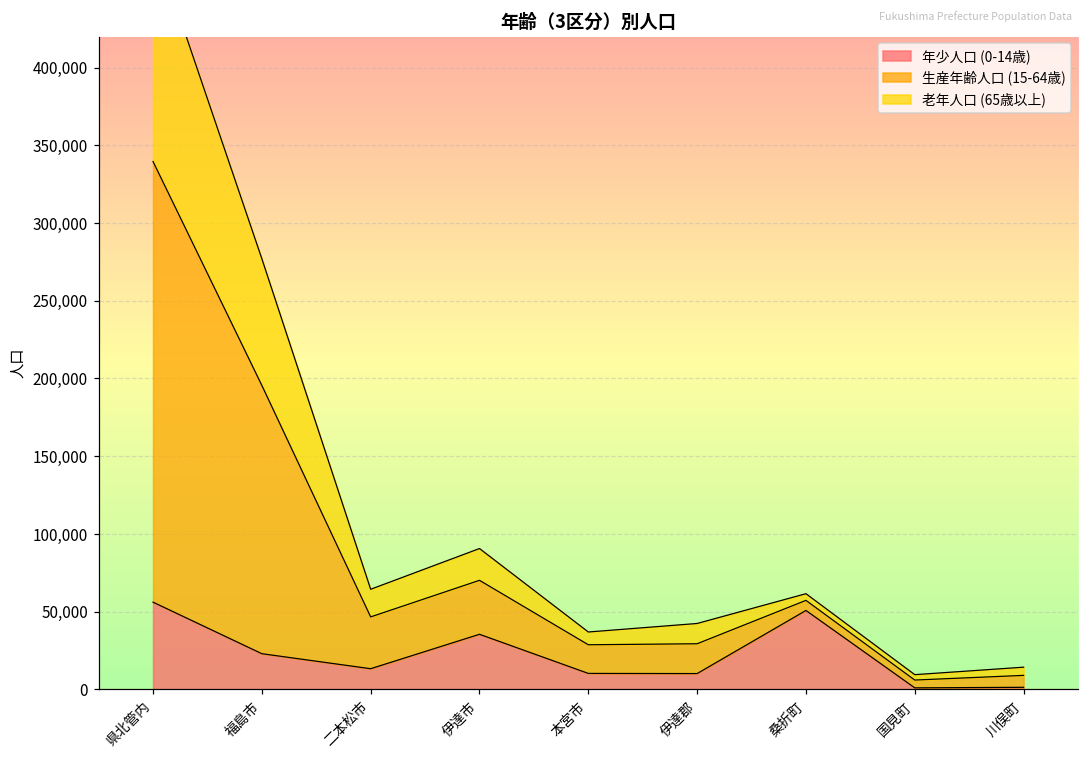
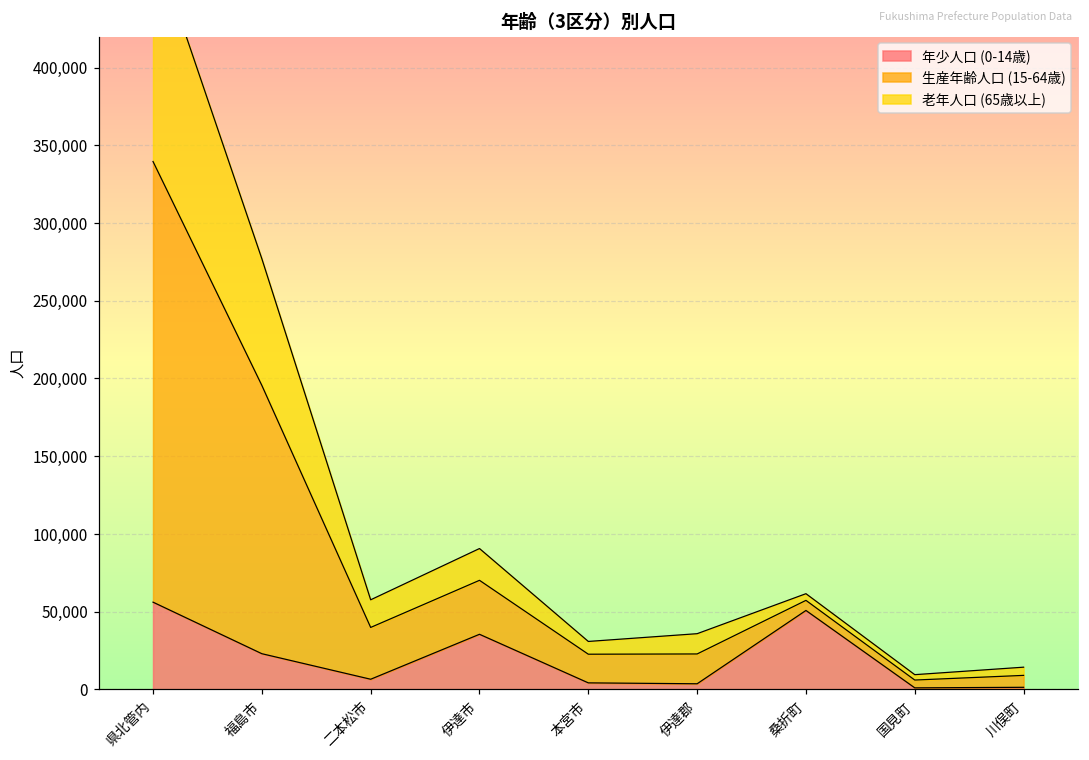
年少人口 (0-14歳), 二本松市: 13,000 -> 6,000
年少人口 (0-14歳), 本宮市: 10,000 -> 4,000
年少人口 (0-14歳), 伊達郡: 10,000 -> 4,000
